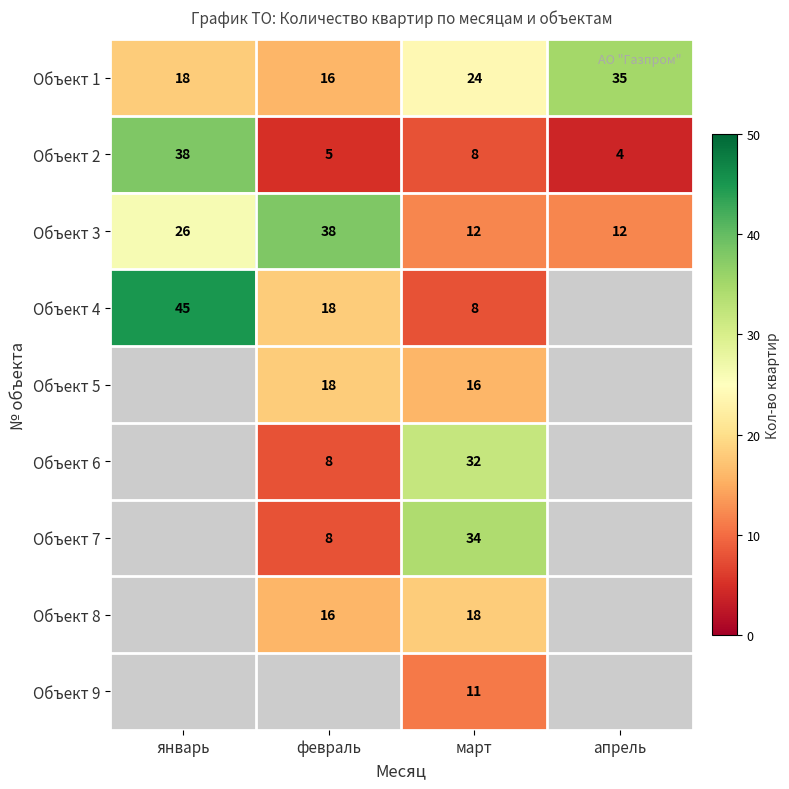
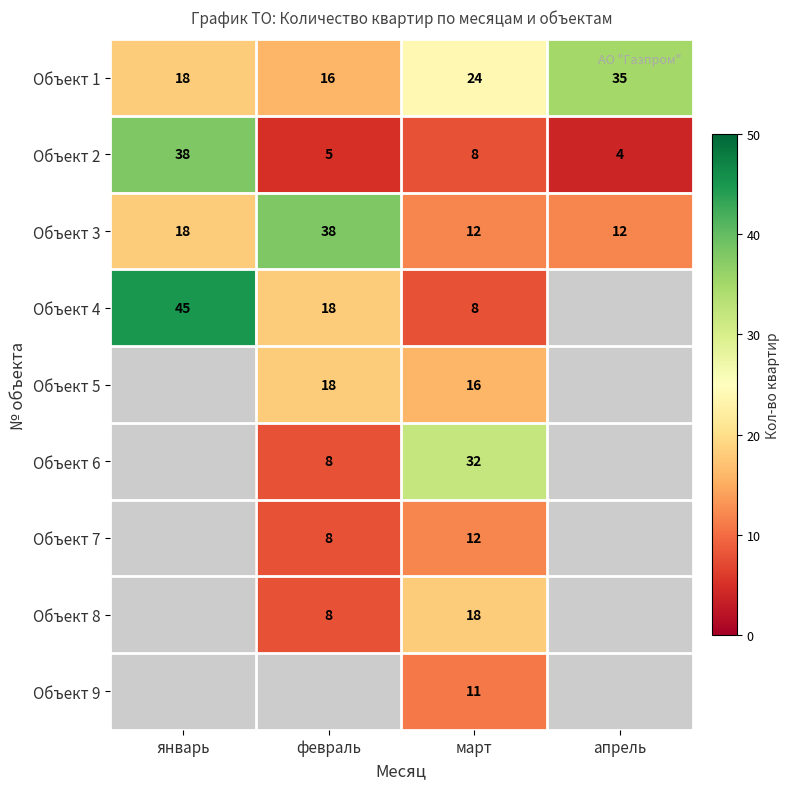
Объект 3, январь: 26 -> 18
Объект 7, март: 34 -> 12
Объект 8, февраль: 16 -> 8
